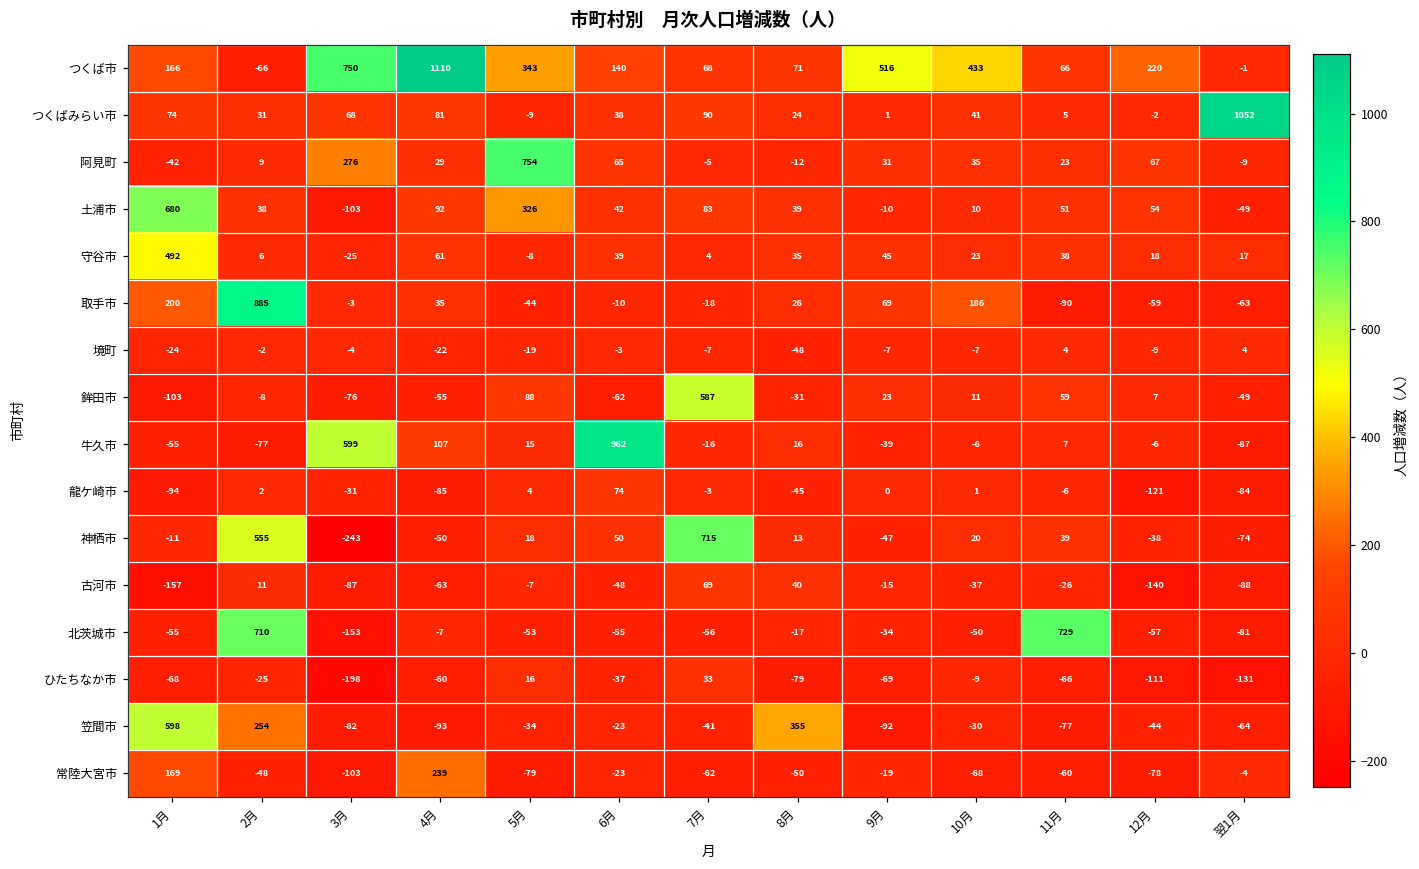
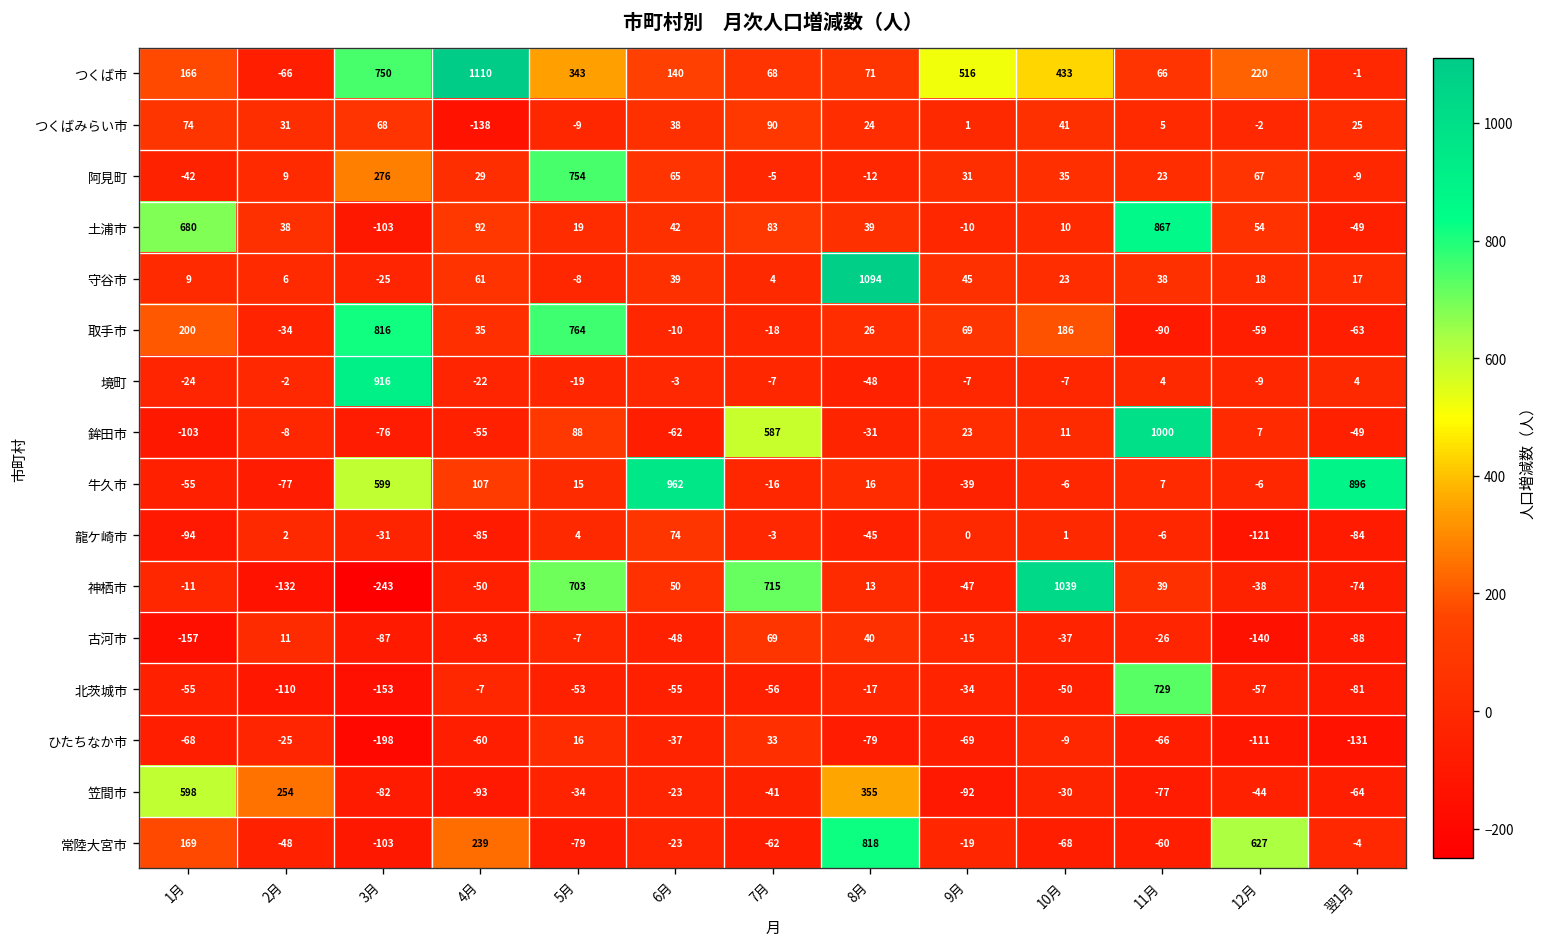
つくばみらい市, 4月: 81 -> -138
つくばみらい市, 翌1月: 1052 -> 25
土浦市, 5月: 326 -> 19
土浦市, 11月: 51 -> 867
守谷市, 1月: 492 -> 9
守谷市, 8月: 35 -> 1094
取手市, 2月: 885 -> -34
取手市, 3月: -3 -> 816
取手市, 5月: -44 -> 764
境町, 3月: -4 -> 916
鉾田市, 11月: 59 -> 1000
牛久市, 翌1月: -87 -> 896
神栖市, 2月: 555 -> -132
神栖市, 5月: 18 -> 703
神栖市, 10月: 20 -> 1039
北茨城市, 2月: 710 -> -110
常陸大宮市, 8月: -50 -> 818
常陸大宮市, 12月: -78 -> 627
